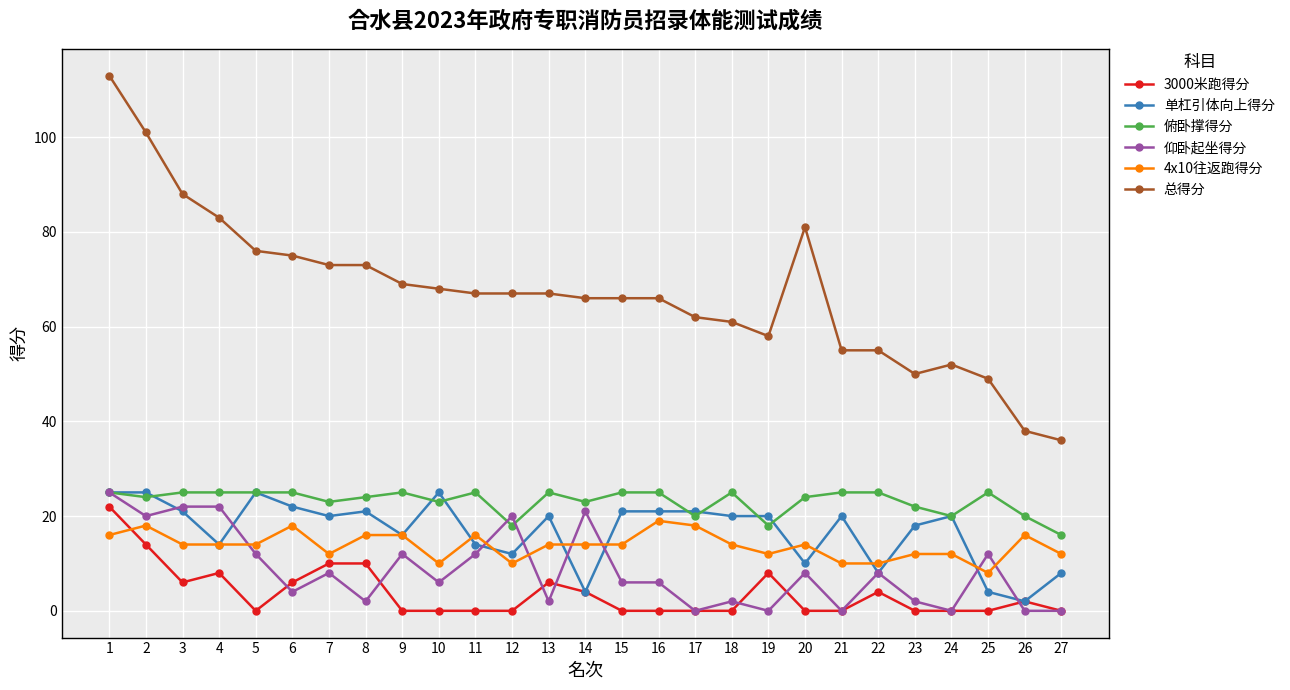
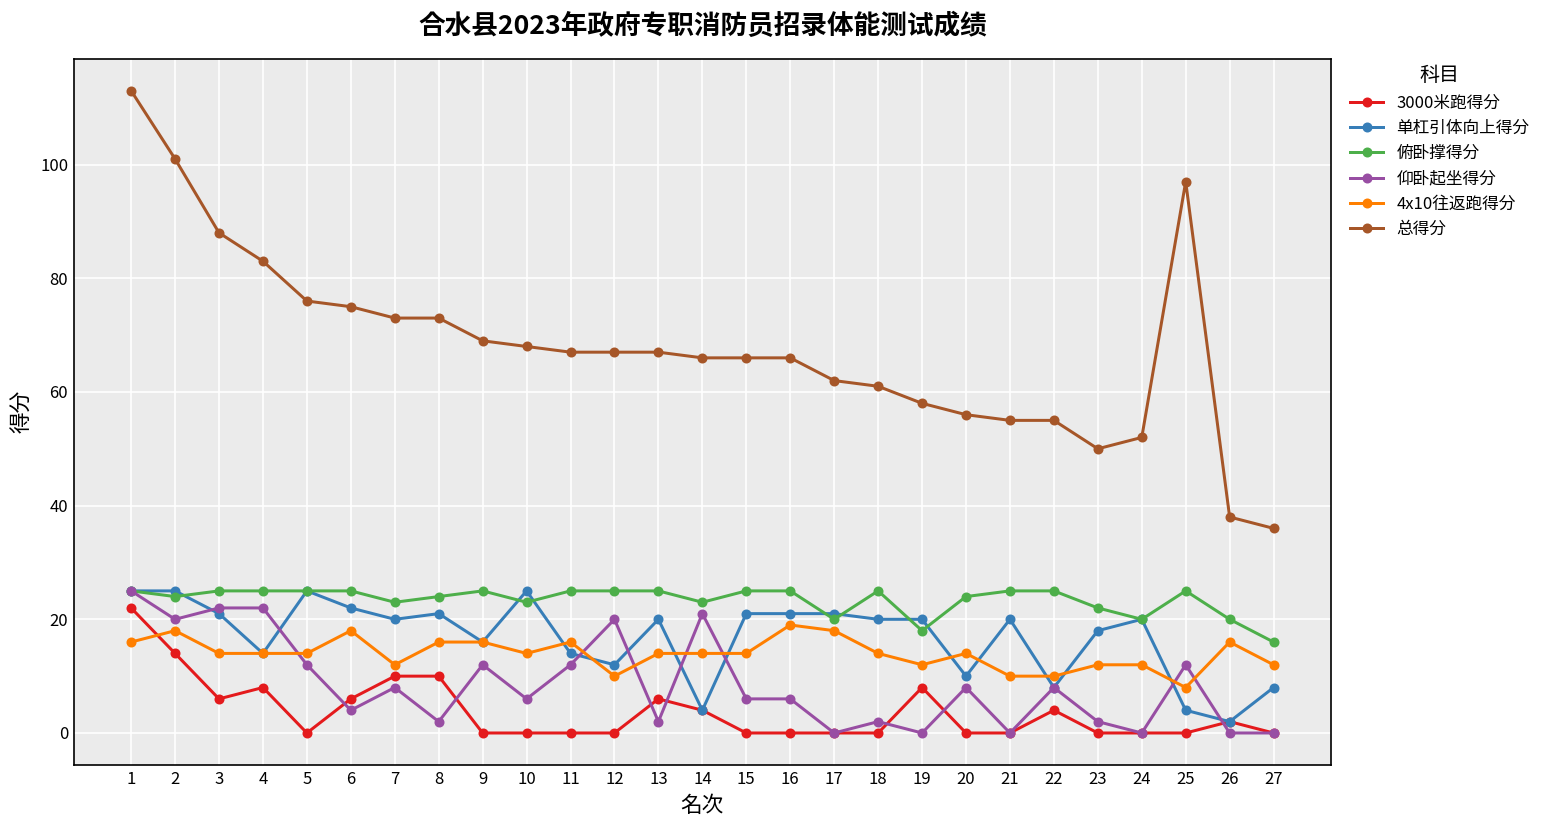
4x10往返跑得分, 10: 10 -> 14
俯卧撑得分, 12: 18 -> 25
总得分, 20: 81 -> 56
总得分, 25: 49 -> 97
